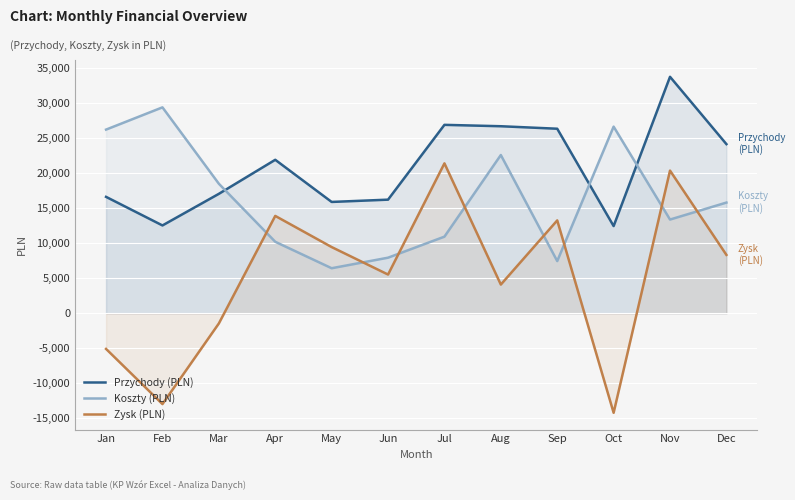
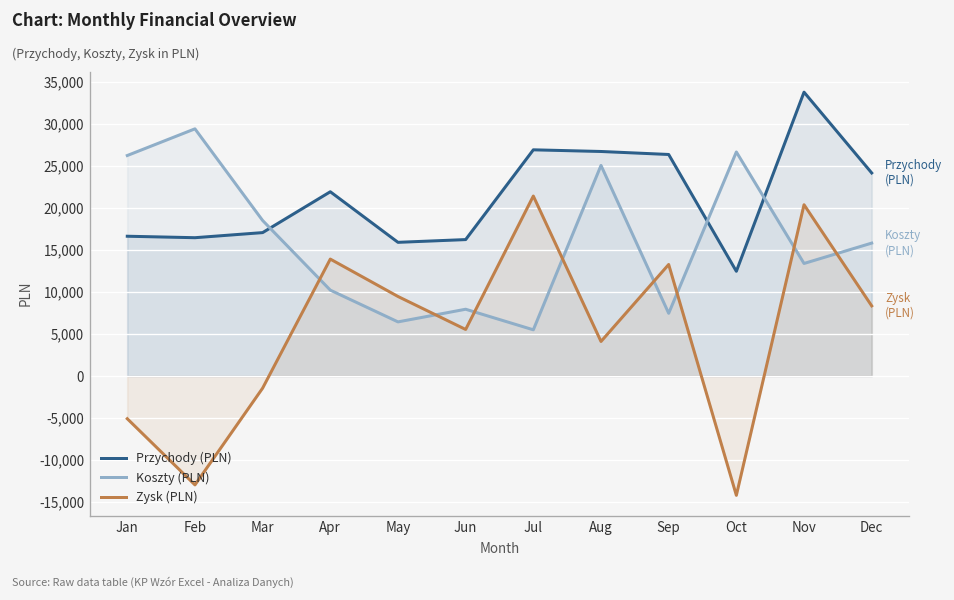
Przychody (PLN), Feb: 13,000 -> 16,000
Koszty (PLN), Jul: 11,000 -> 6,000
Koszty (PLN), Aug: 23,000 -> 25,000
